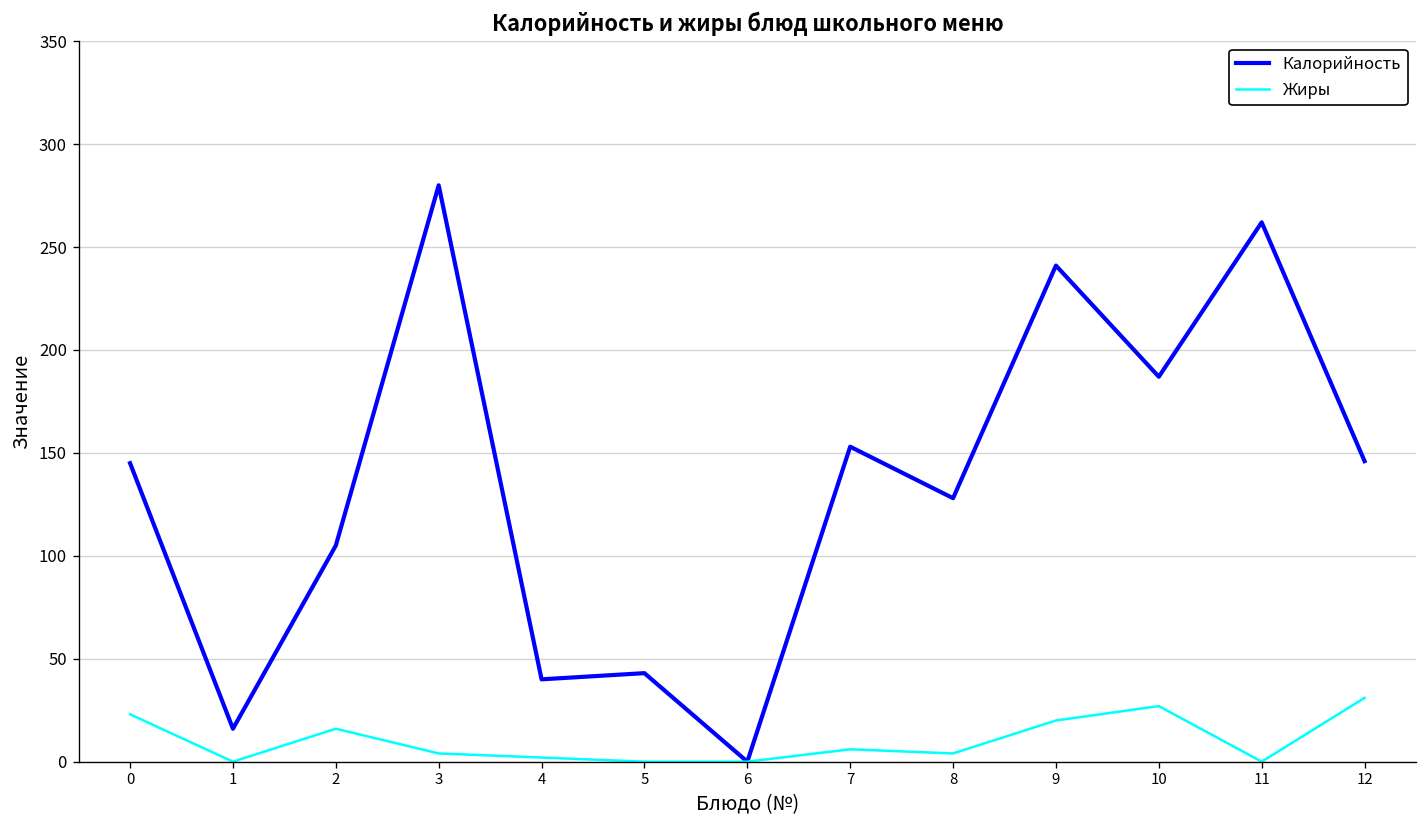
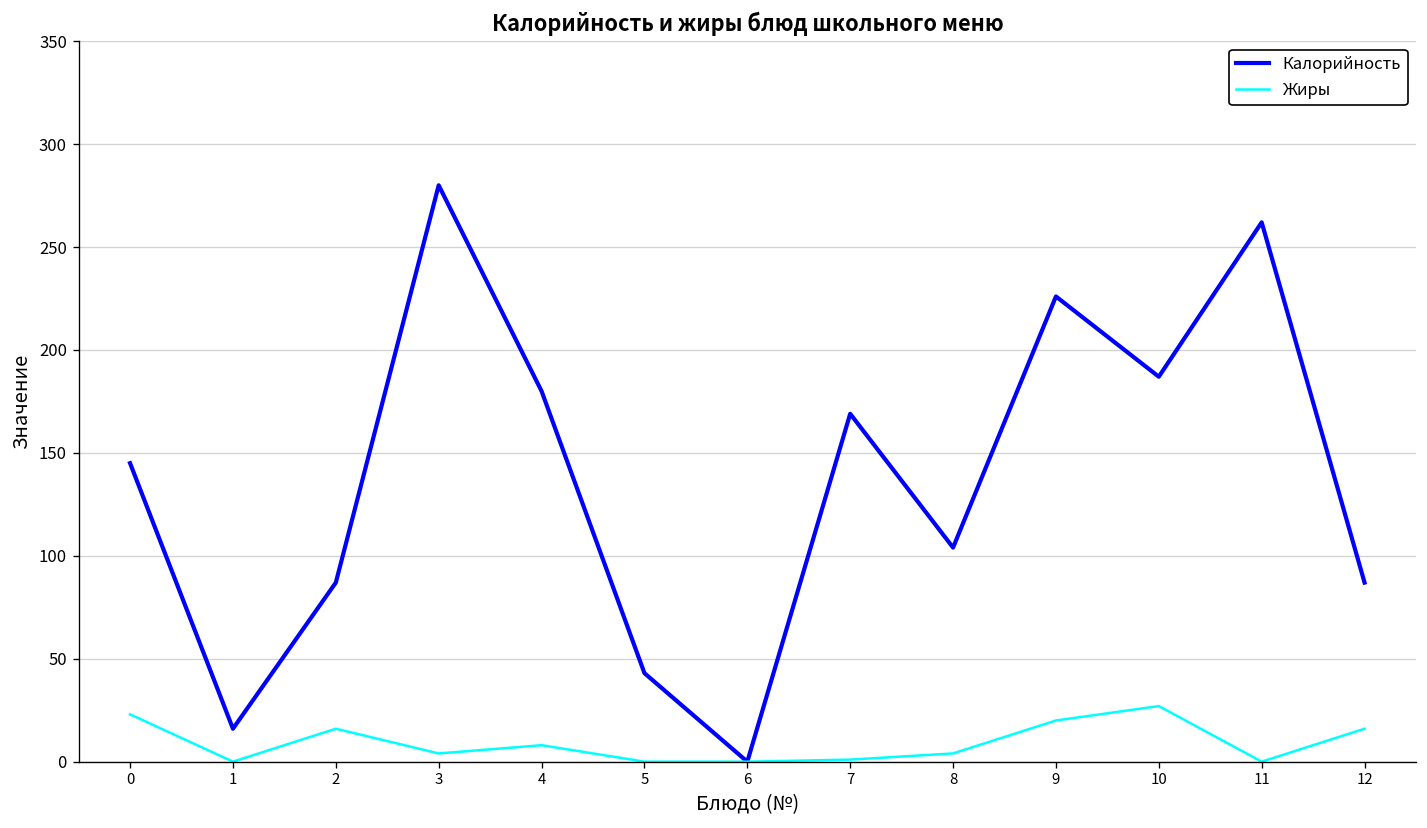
Калорийность, 2: 105 -> 87
Калорийность, 4: 40 -> 180
Жиры, 4: 2 -> 8
Калорийность, 7: 153 -> 169
Жиры, 7: 6 -> 1
Калорийность, 8: 128 -> 104
Калорийность, 9: 241 -> 226
Калорийность, 12: 146 -> 87
Жиры, 12: 31 -> 16
